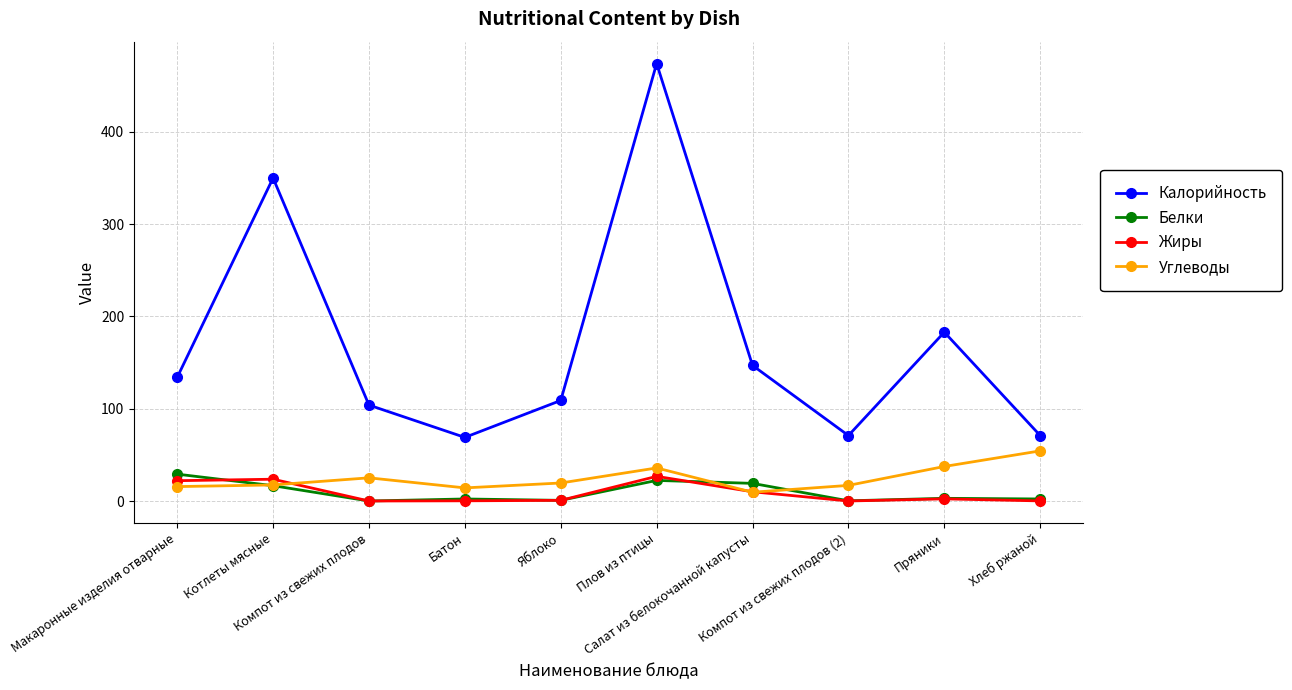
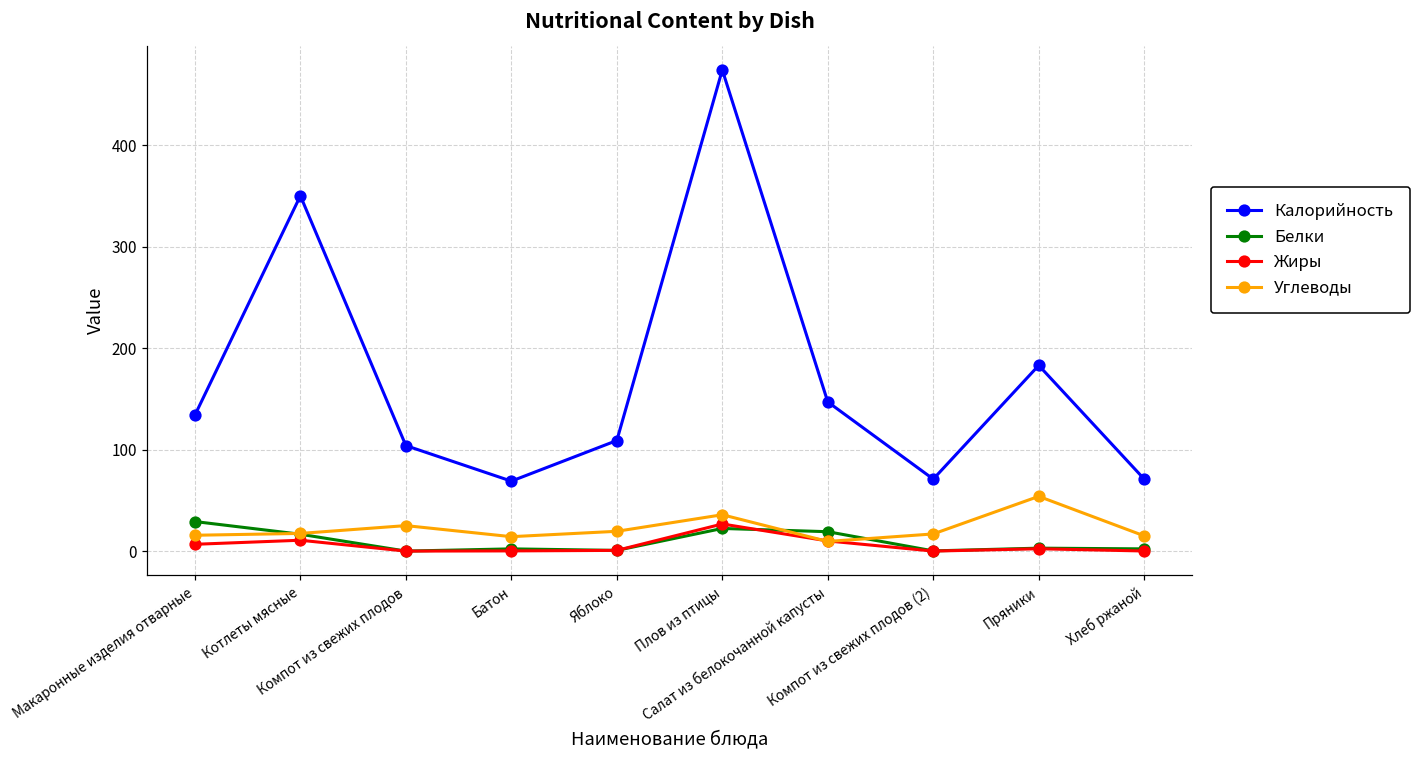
Жиры, Макаронные изделия отварные: 20 -> 10
Жиры, Котлеты мясные: 20 -> 10
Углеводы, Пряники: 40 -> 50
Углеводы, Хлеб ржаной: 50 -> 20
